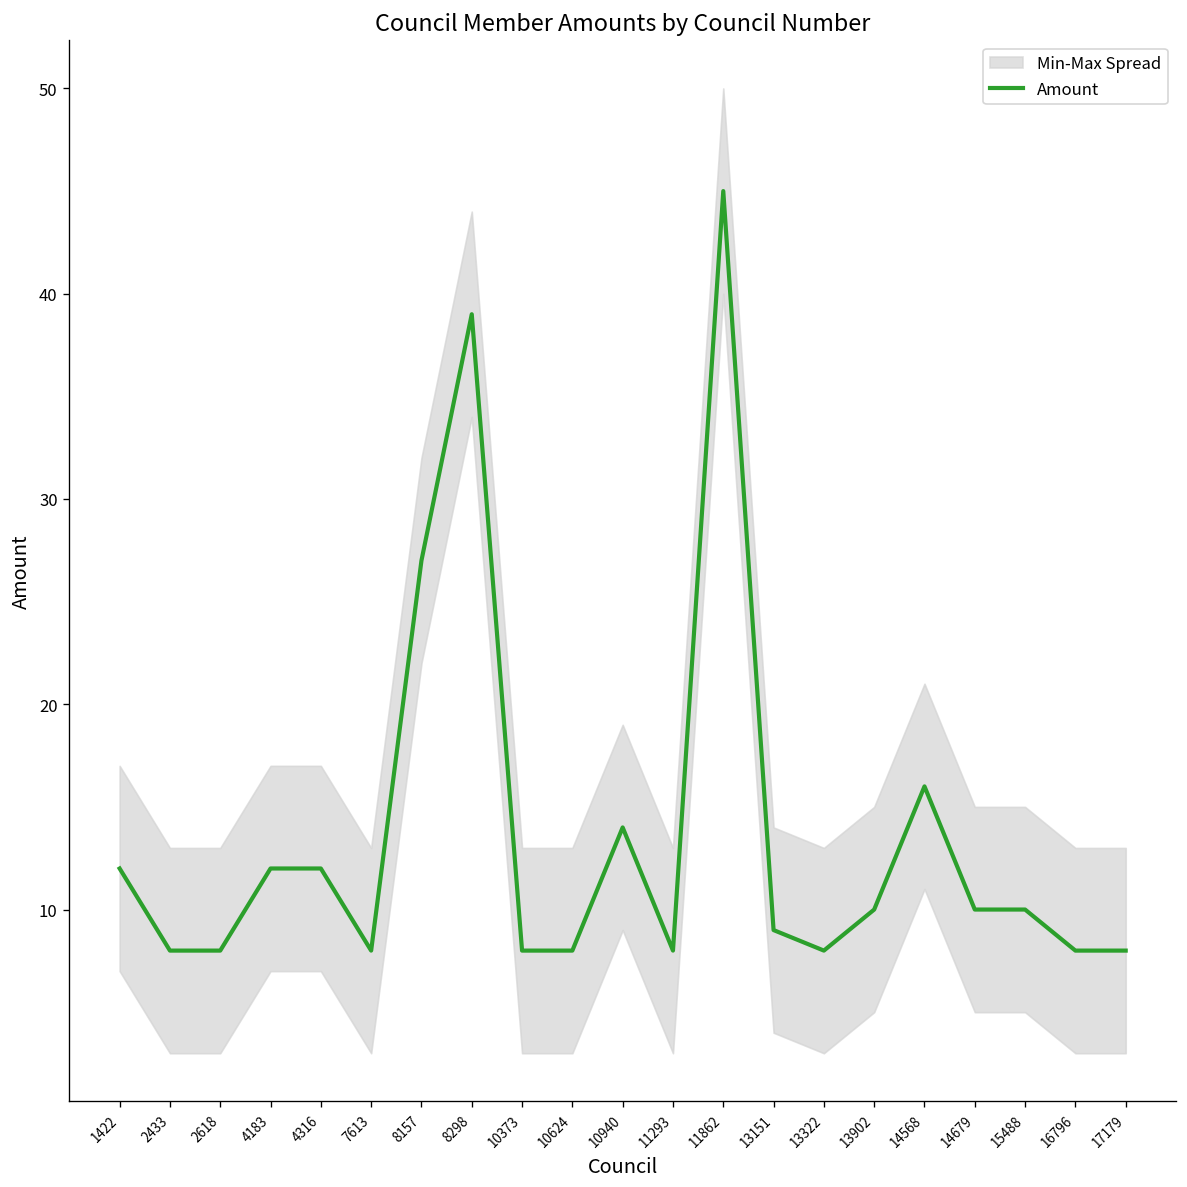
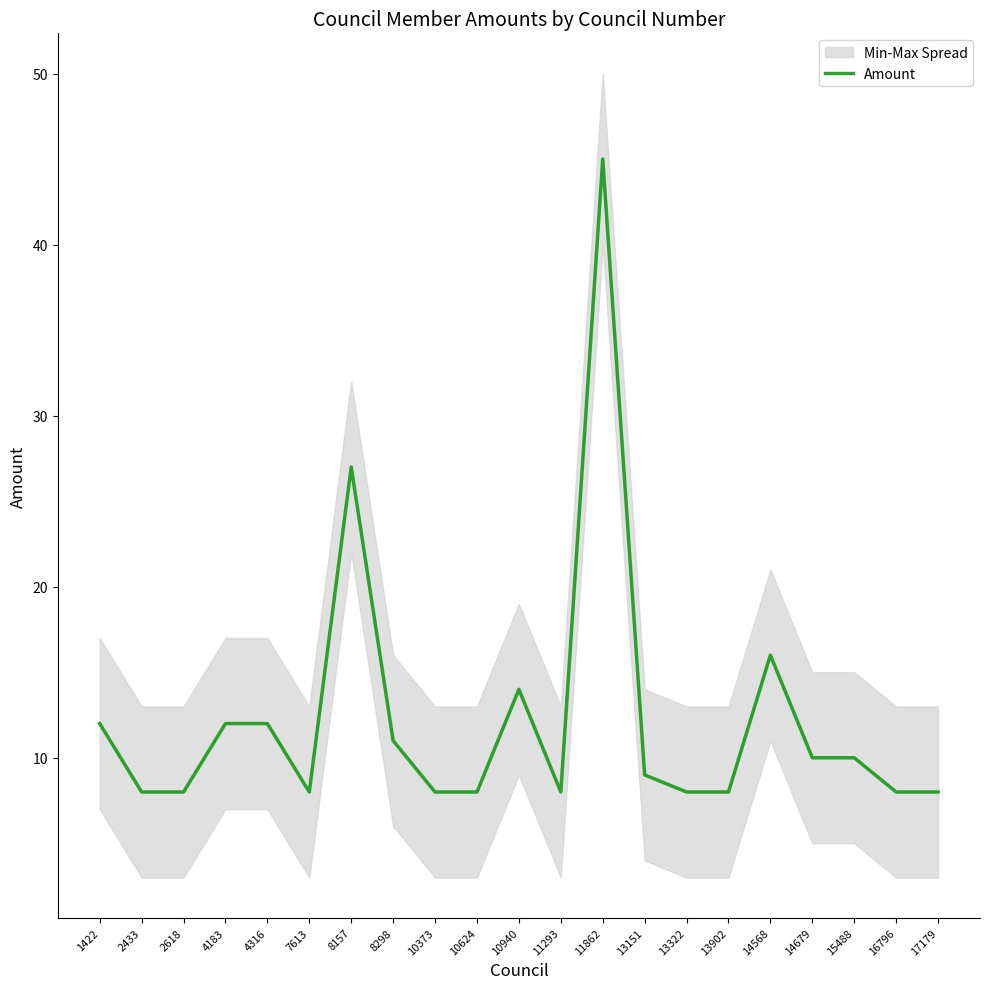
Amount, 8298: 39 -> 11
Amount, 13902: 10 -> 8
